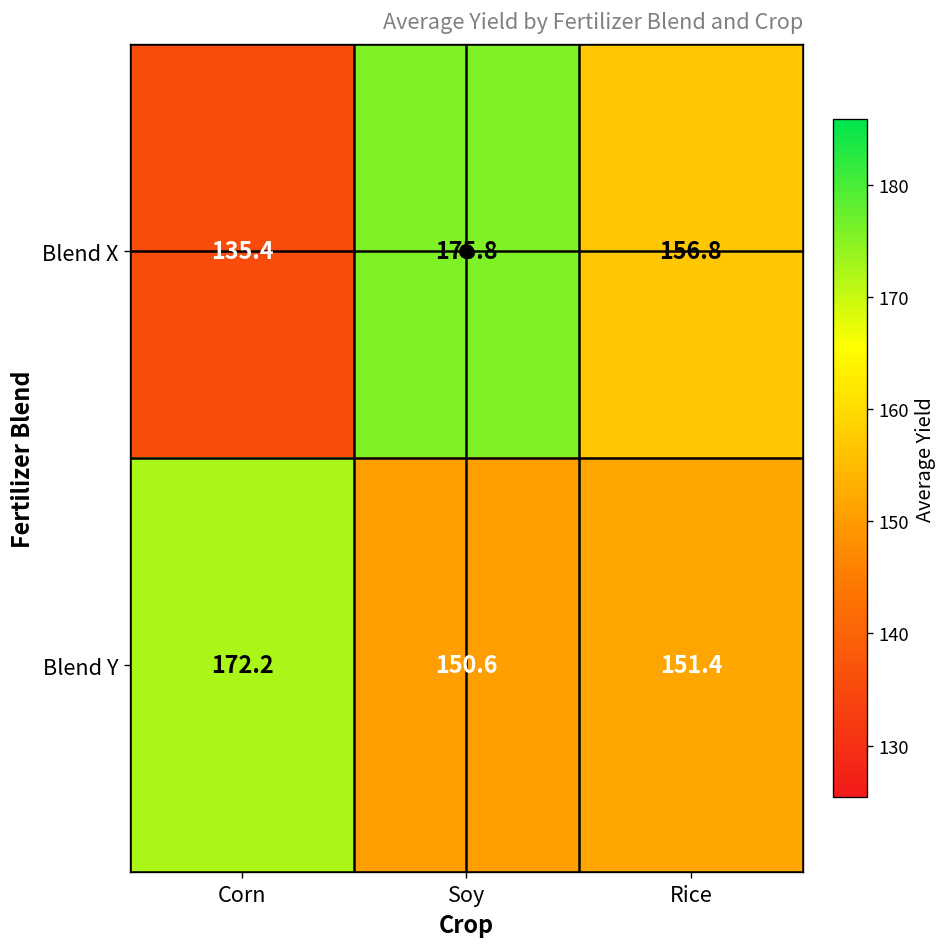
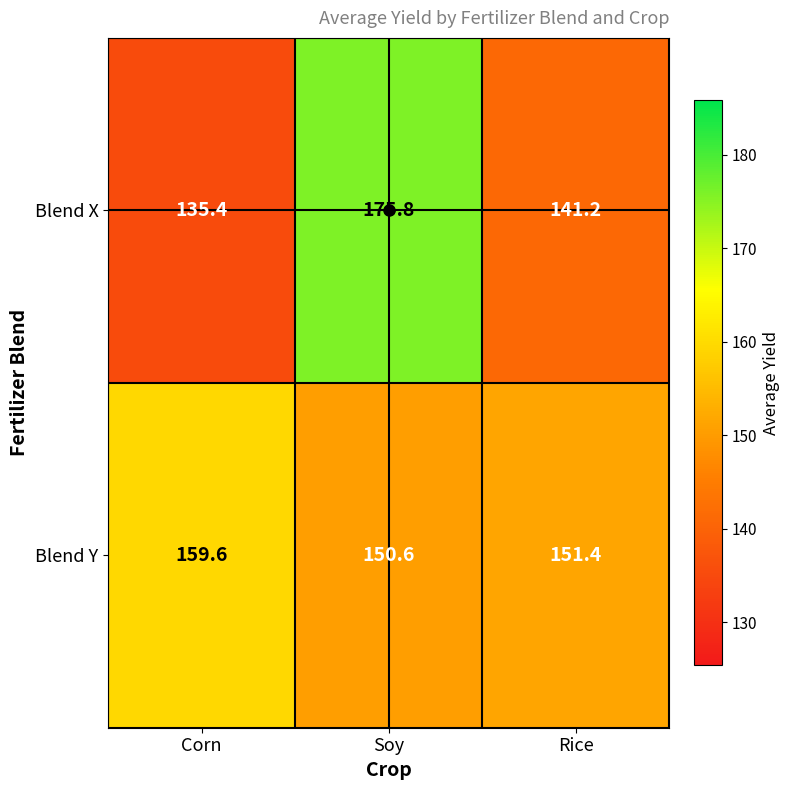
Blend X, Rice: 156.8 -> 141.2
Blend Y, Corn: 172.2 -> 159.6
